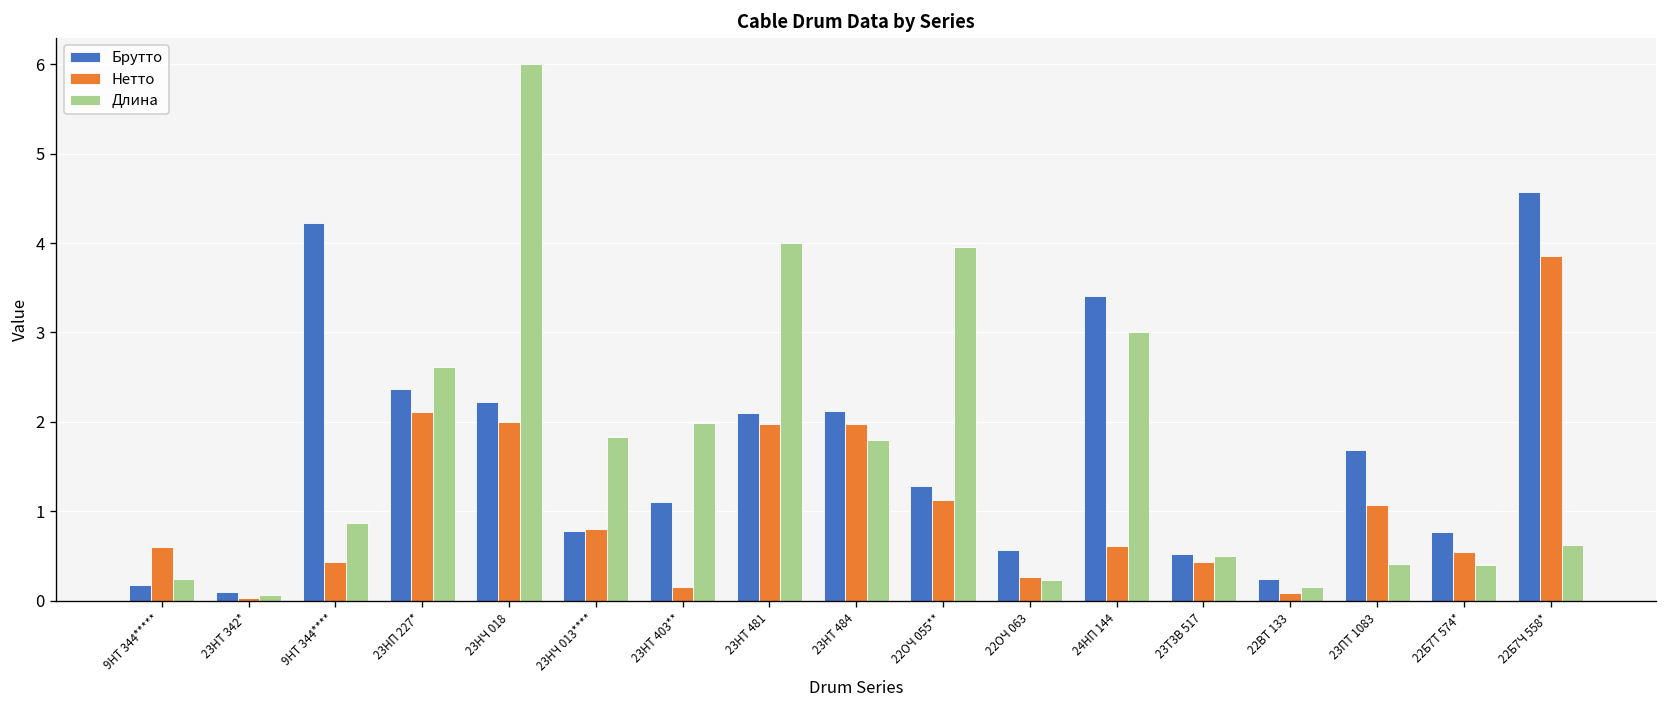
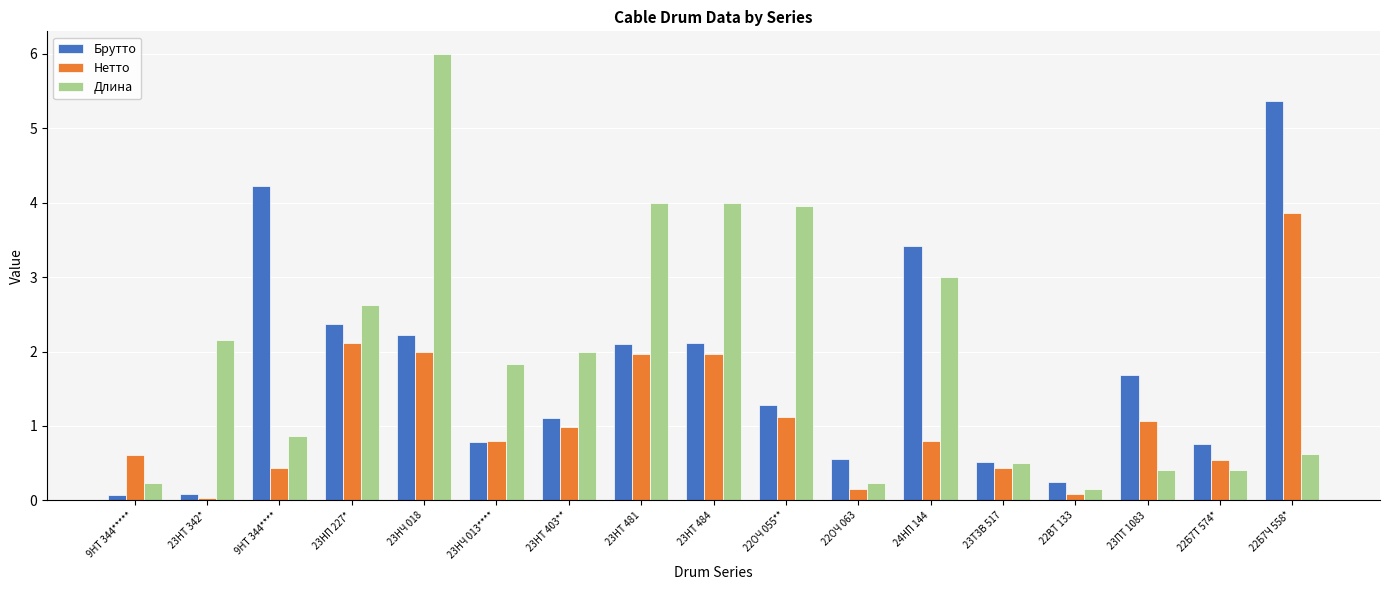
Брутто, 9НТ 344*****: 0.2 -> 0.1
Длина, 23НТ 342*: 0.1 -> 2.2
Нетто, 23НТ 403**: 0.2 -> 1.0
Длина, 23НТ 484: 1.8 -> 4.0
Нетто, 22ОЧ 063: 0.3 -> 0.1
Нетто, 24НП 144: 0.6 -> 0.8
Брутто, 22Б7Ч 558*: 4.6 -> 5.4
